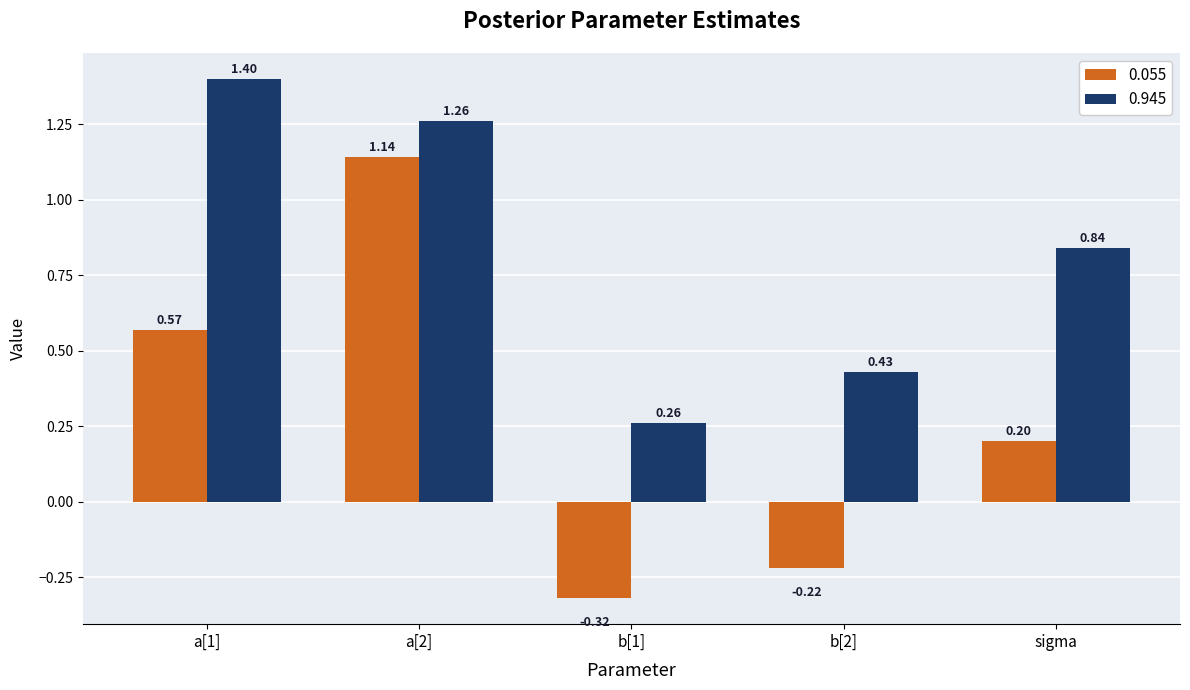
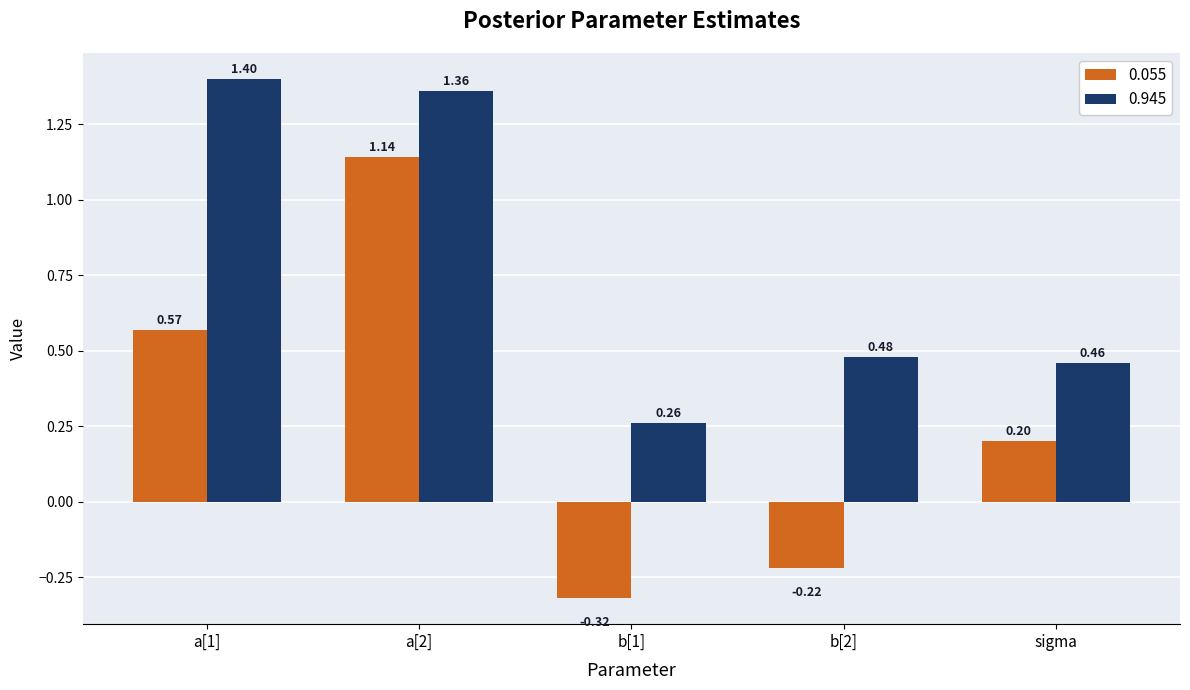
0.945, a[2]: 1.26 -> 1.36
0.945, b[2]: 0.43 -> 0.48
0.945, sigma: 0.84 -> 0.46
